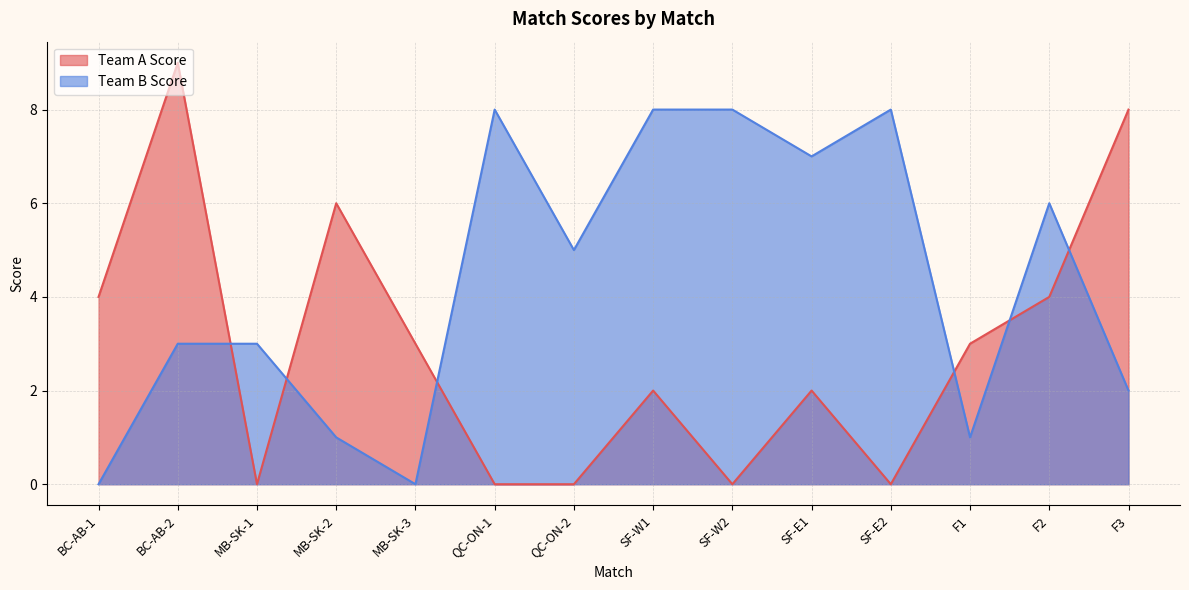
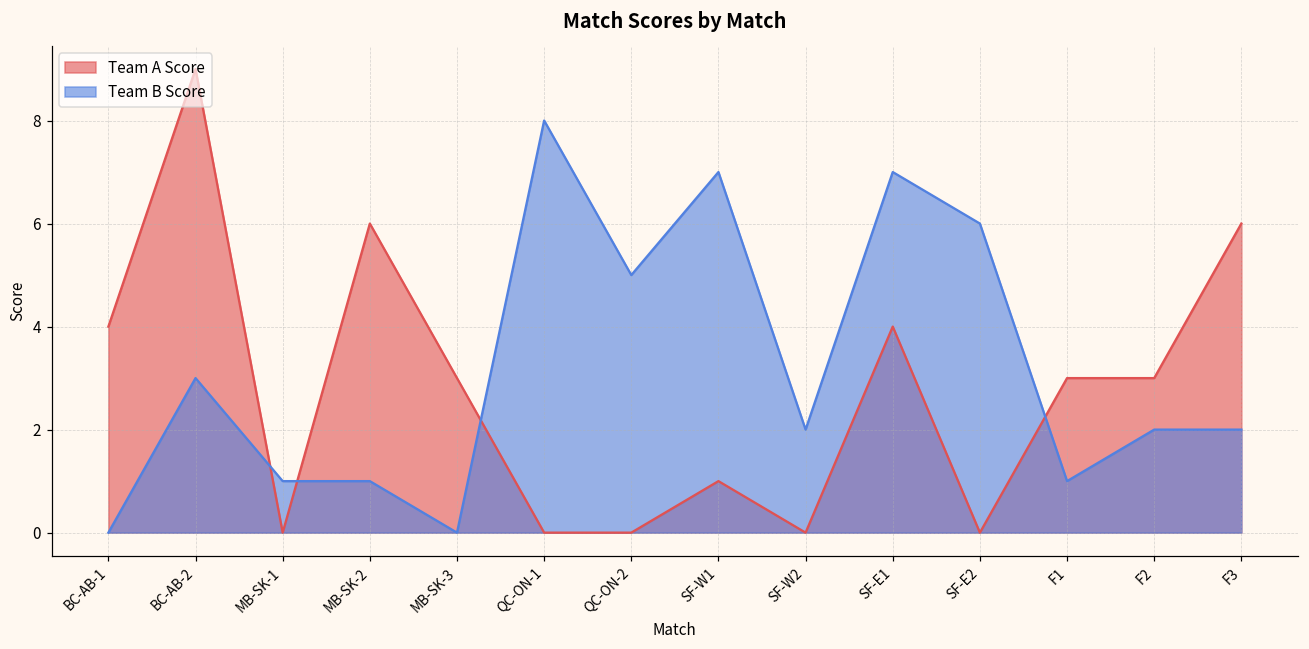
Team B Score, MB-SK-1: 3 -> 1
Team A Score, SF-W1: 2 -> 1
Team B Score, SF-W1: 8 -> 7
Team B Score, SF-W2: 8 -> 2
Team A Score, SF-E1: 2 -> 4
Team B Score, SF-E2: 8 -> 6
Team A Score, F2: 4 -> 3
Team B Score, F2: 6 -> 2
Team A Score, F3: 8 -> 6
